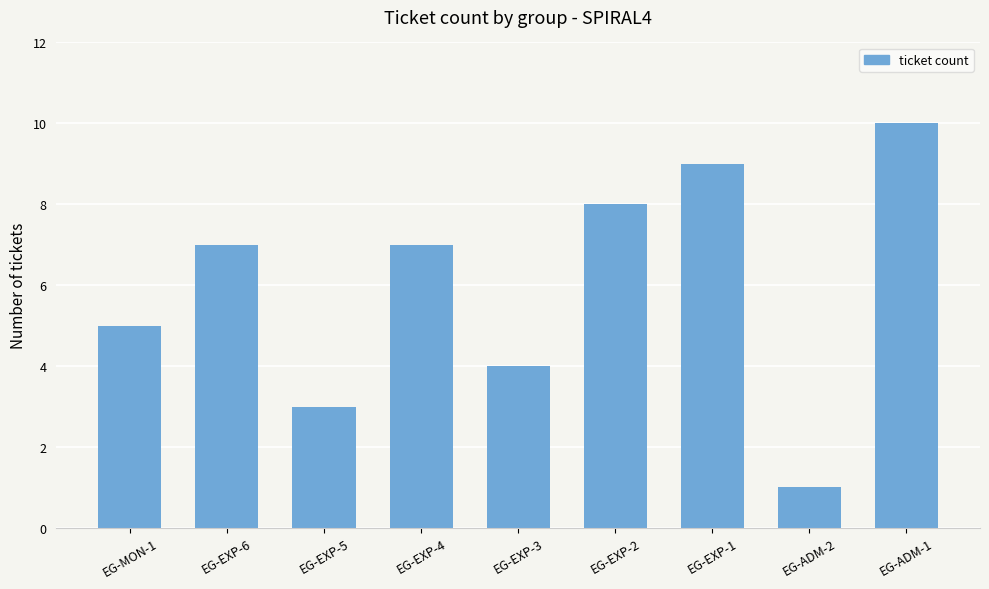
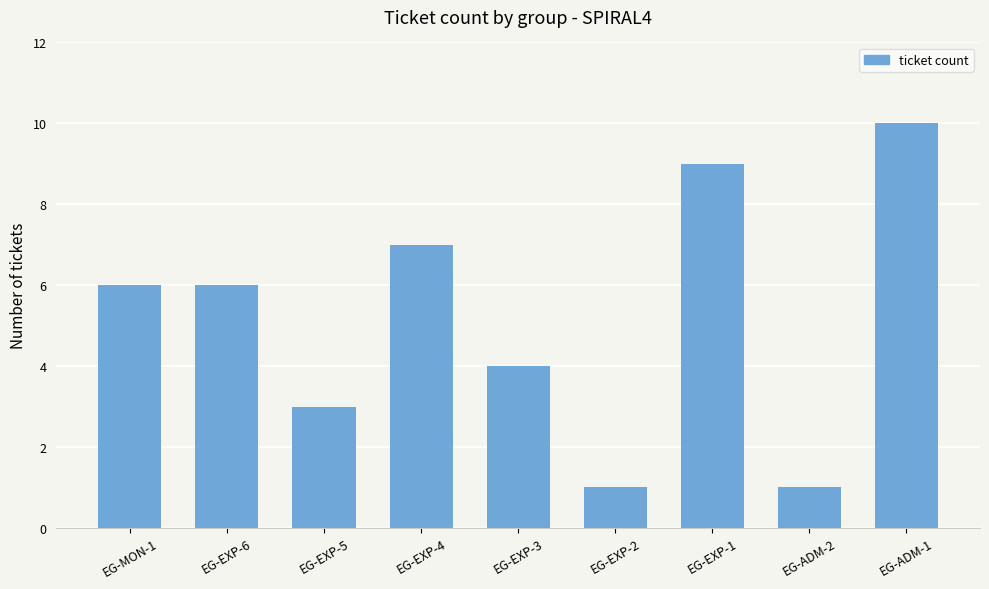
EG-MON-1: 5 -> 6
EG-EXP-6: 7 -> 6
EG-EXP-2: 8 -> 1
